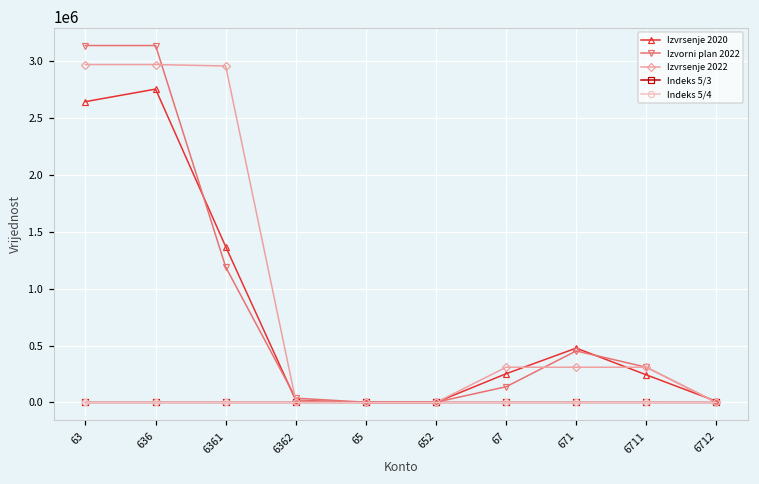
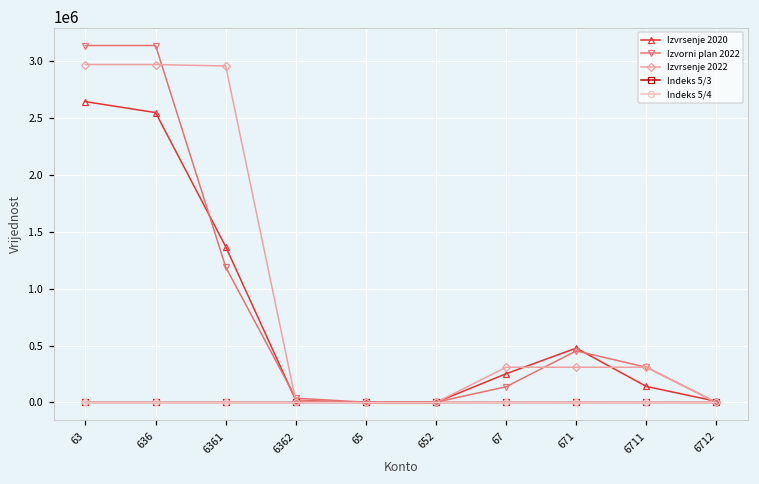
Izvrsenje 2020, 636: 2760000 -> 2550000
Izvrsenje 2020, 6711: 240000 -> 140000
